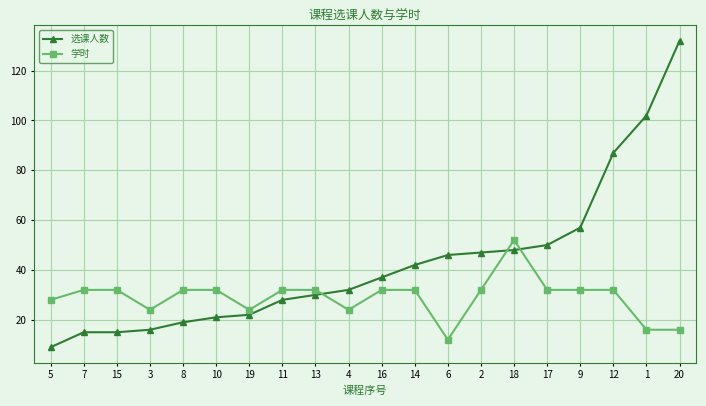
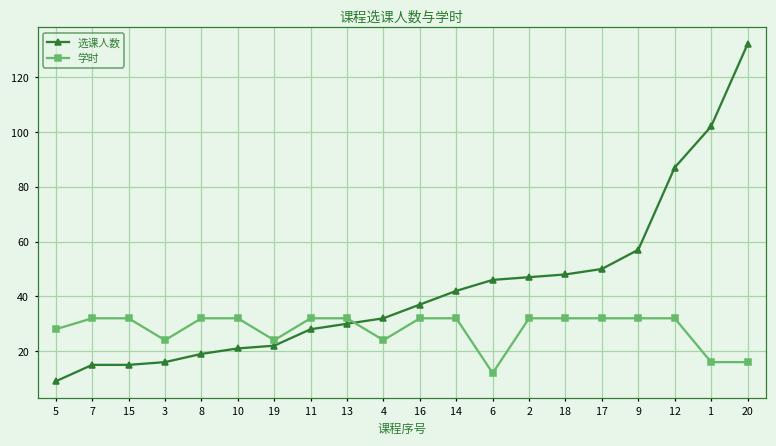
学时, 18: 52 -> 32
